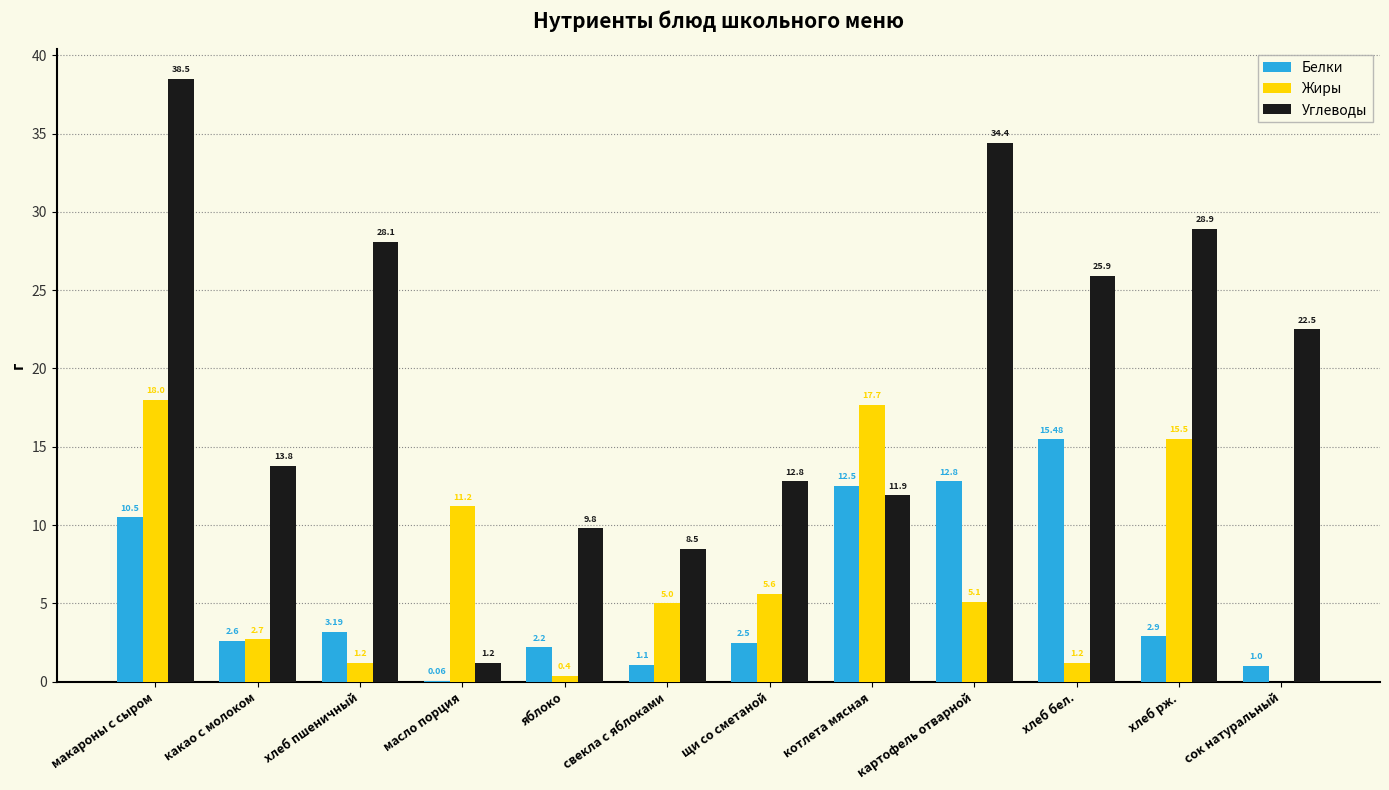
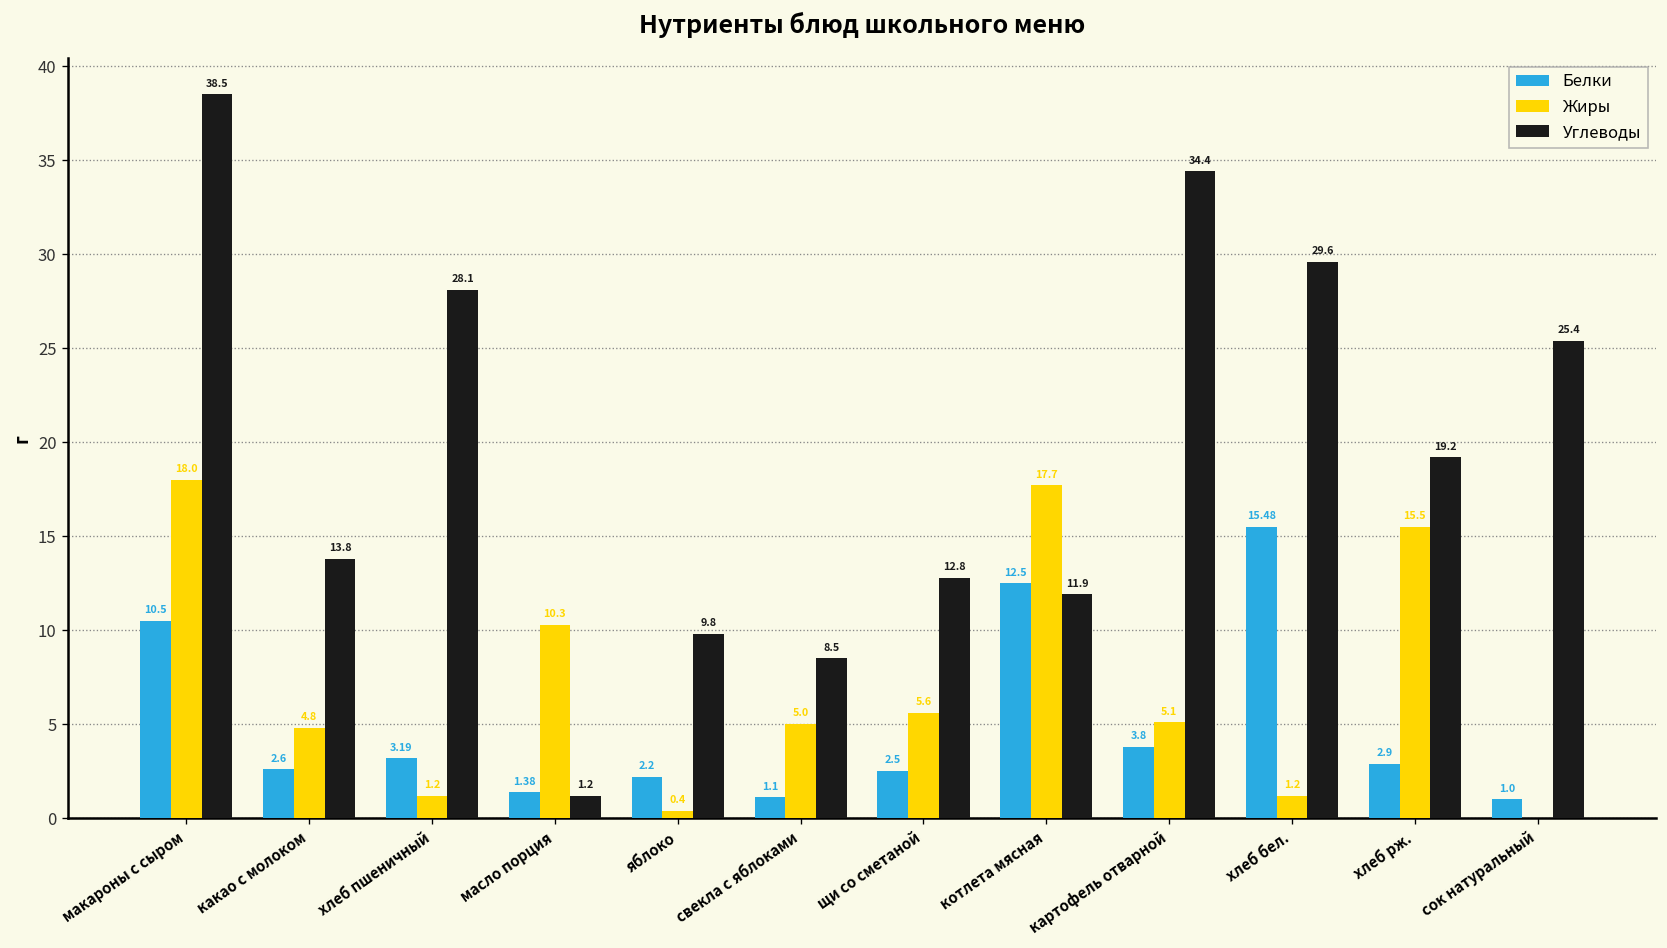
Жиры, какао с молоком: 2.7 -> 4.8
Белки, масло порция: 0.06 -> 1.38
Жиры, масло порция: 11.2 -> 10.3
Белки, картофель отварной: 12.8 -> 3.8
Углеводы, хлеб бел.: 25.9 -> 29.6
Углеводы, хлеб рж.: 28.9 -> 19.2
Углеводы, сок натуральный: 22.5 -> 25.4
